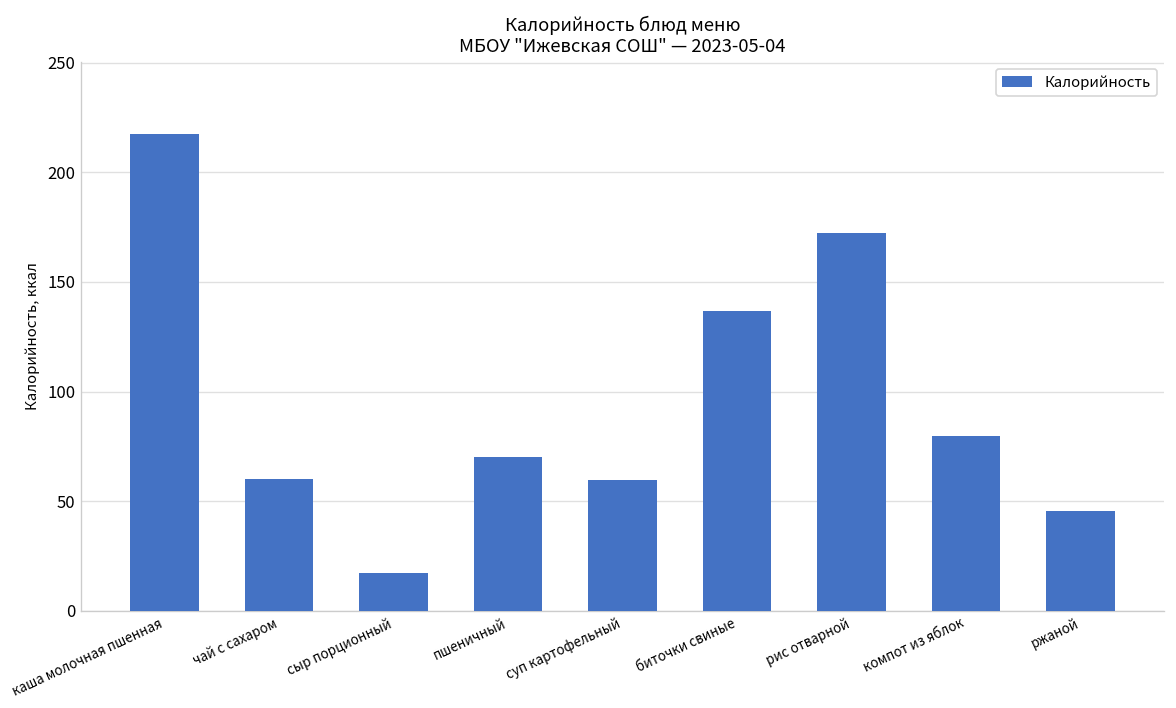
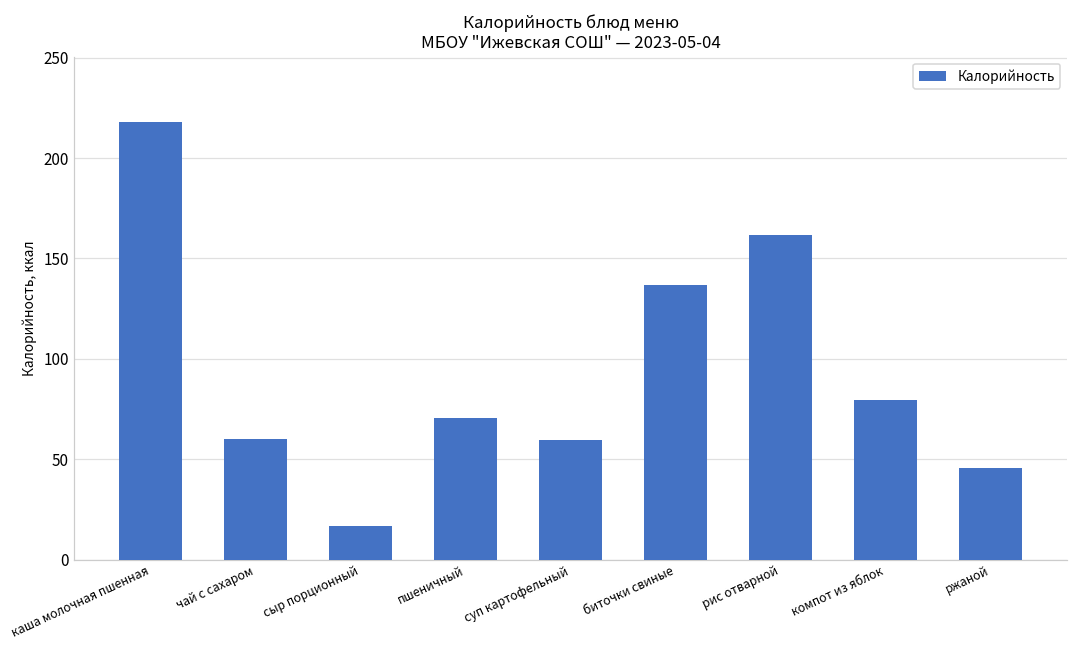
рис отварной: 172 -> 162
